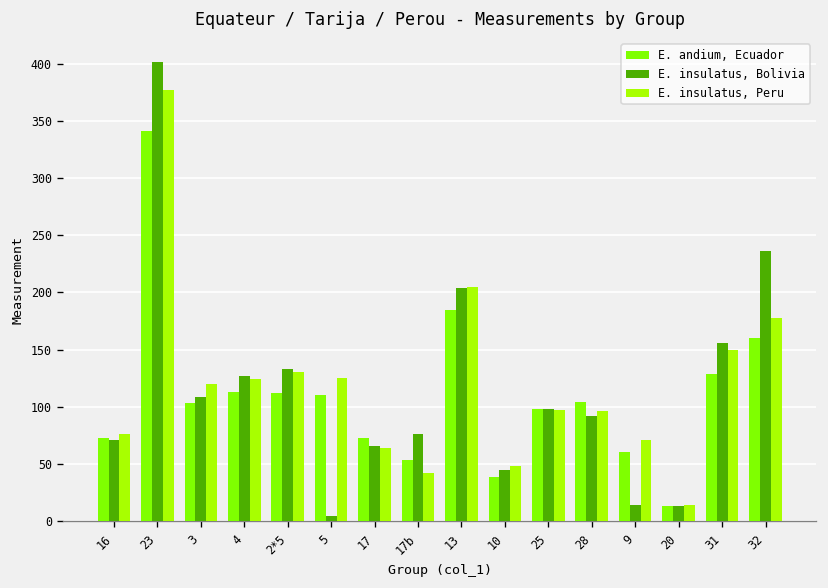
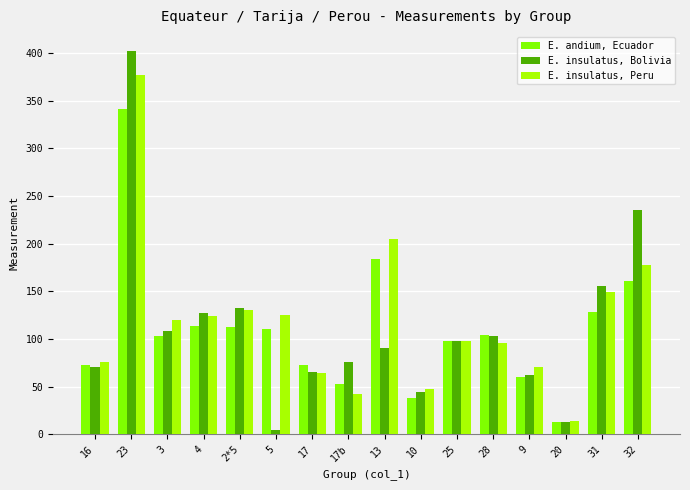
E. insulatus, Bolivia, 13: 200 -> 90
E. insulatus, Bolivia, 28: 90 -> 100
E. insulatus, Bolivia, 9: 10 -> 60
